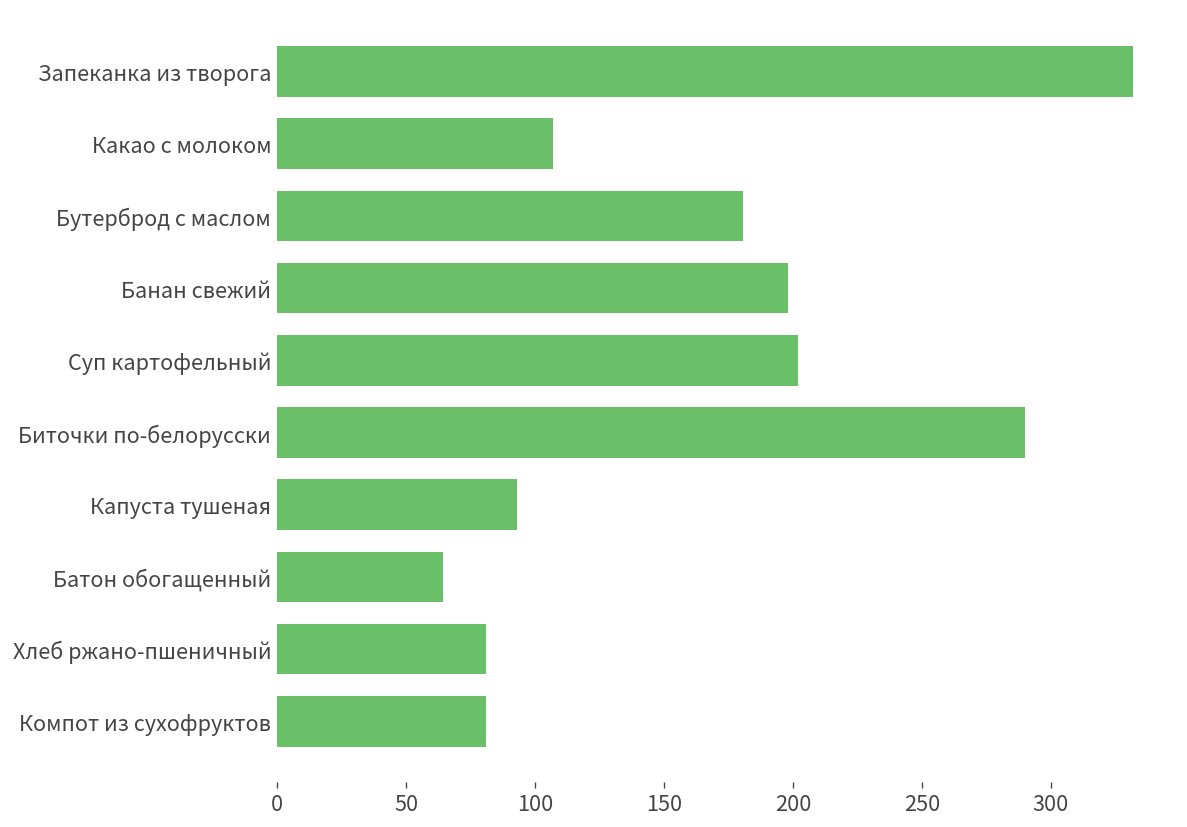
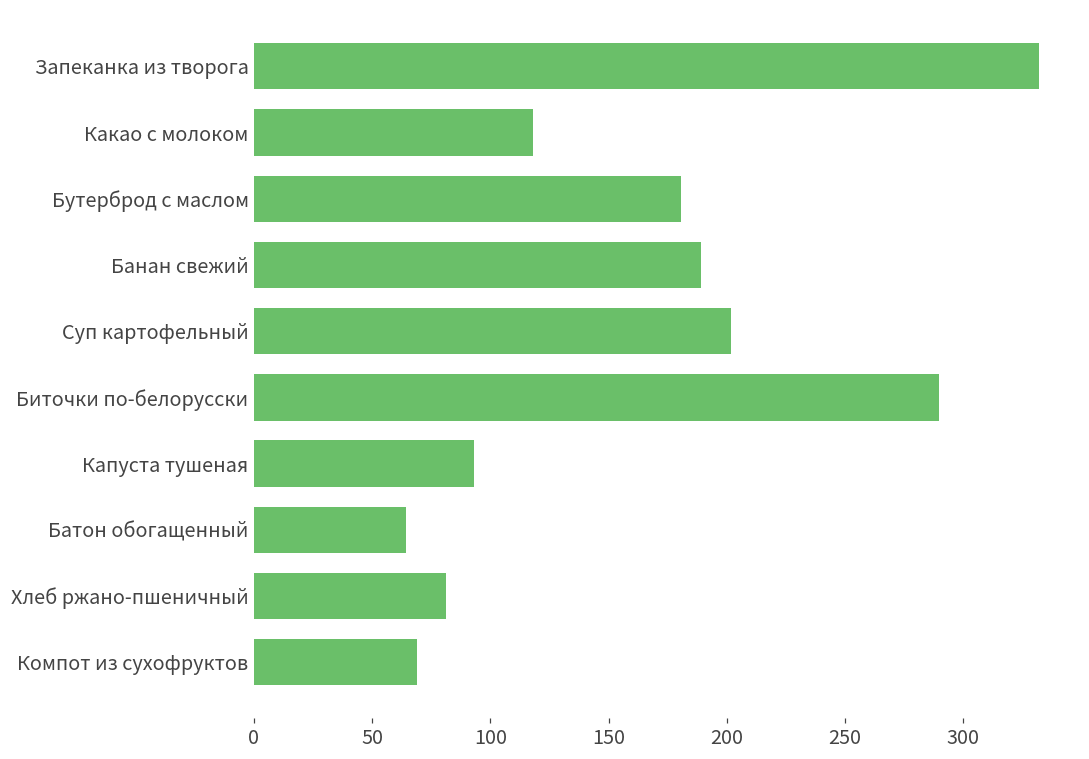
Какао с молоком: 107 -> 118
Банан свежий: 198 -> 189
Компот из сухофруктов: 81 -> 69
